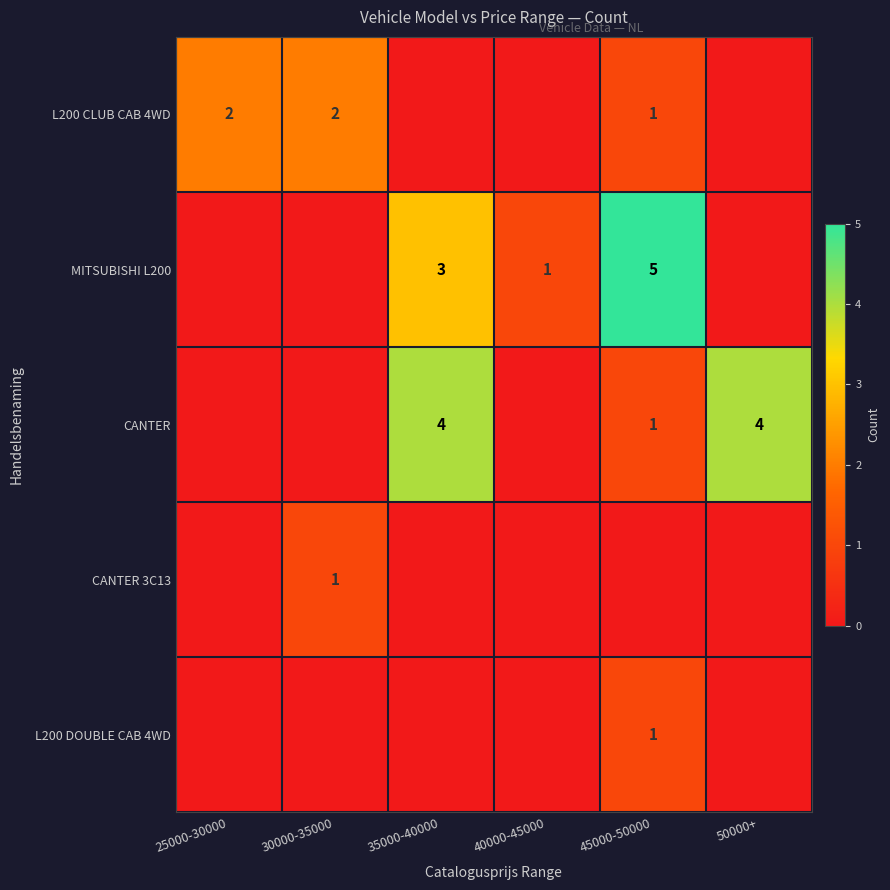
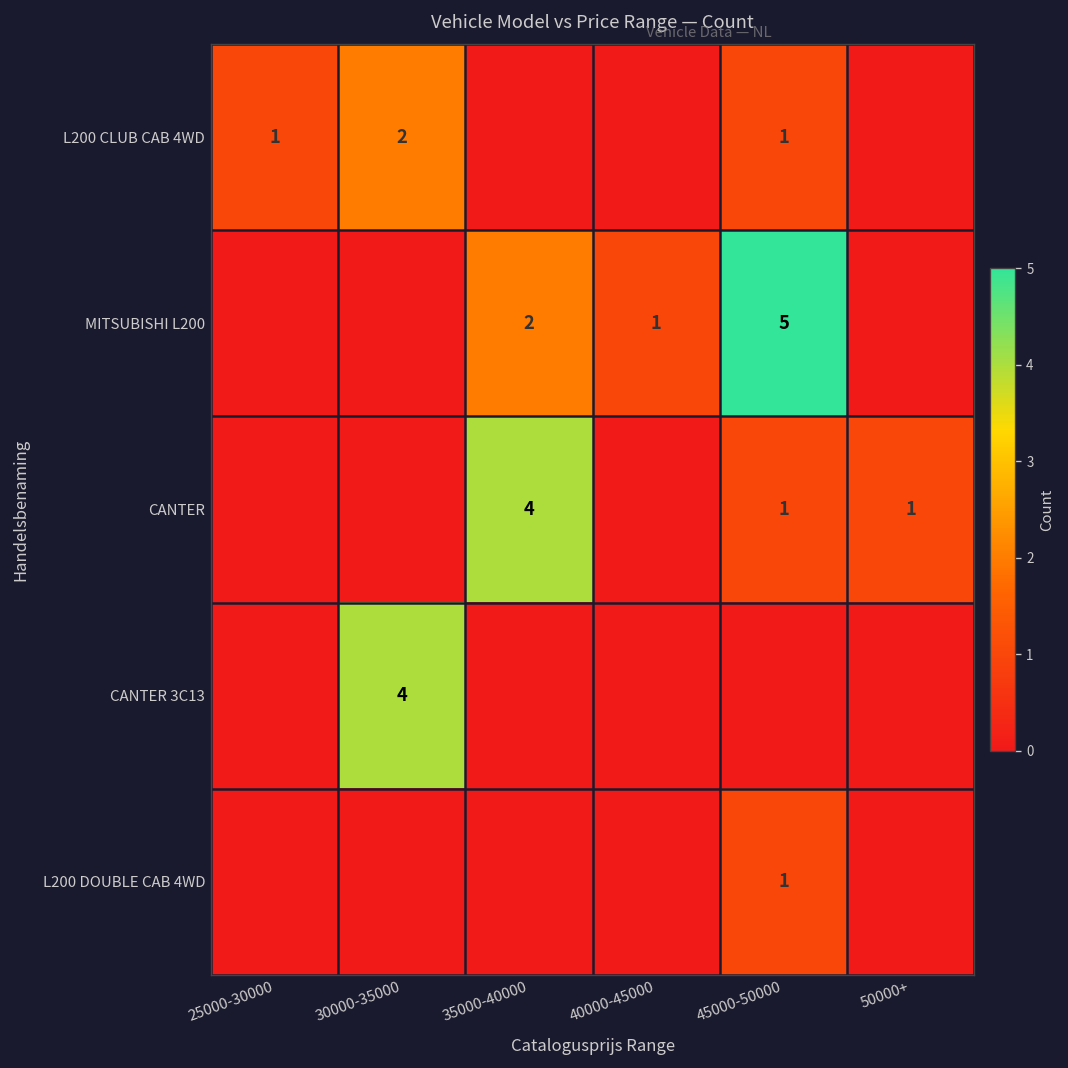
L200 CLUB CAB 4WD, 25000-30000: 2 -> 1
MITSUBISHI L200, 35000-40000: 3 -> 2
CANTER, 50000+: 4 -> 1
CANTER 3C13, 30000-35000: 1 -> 4
